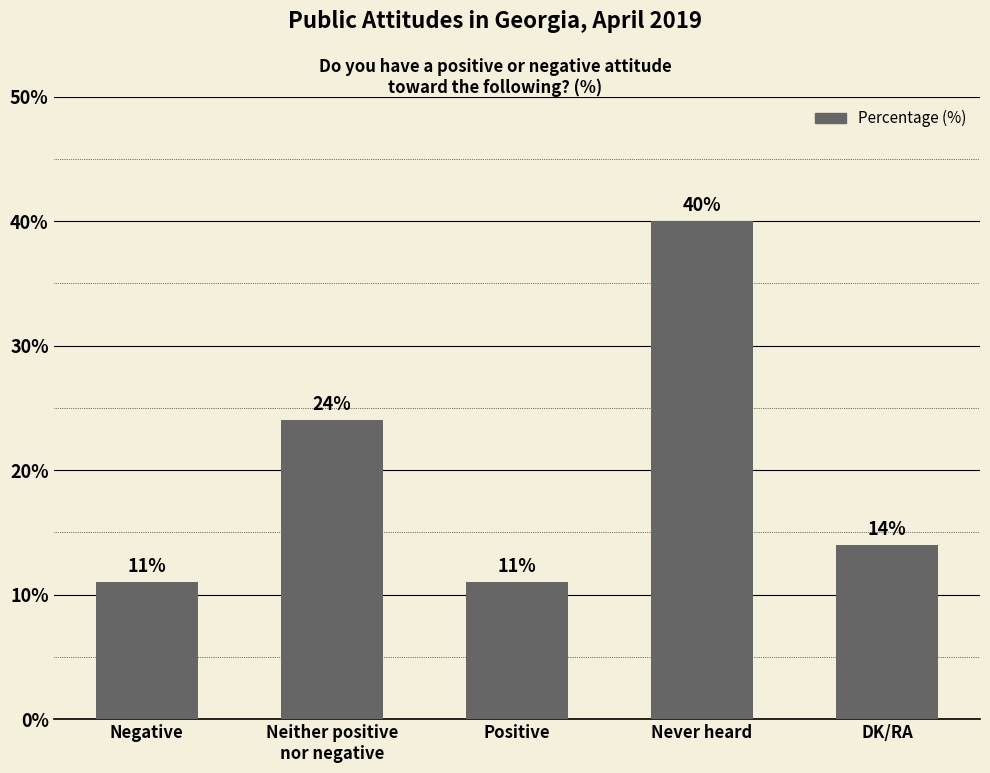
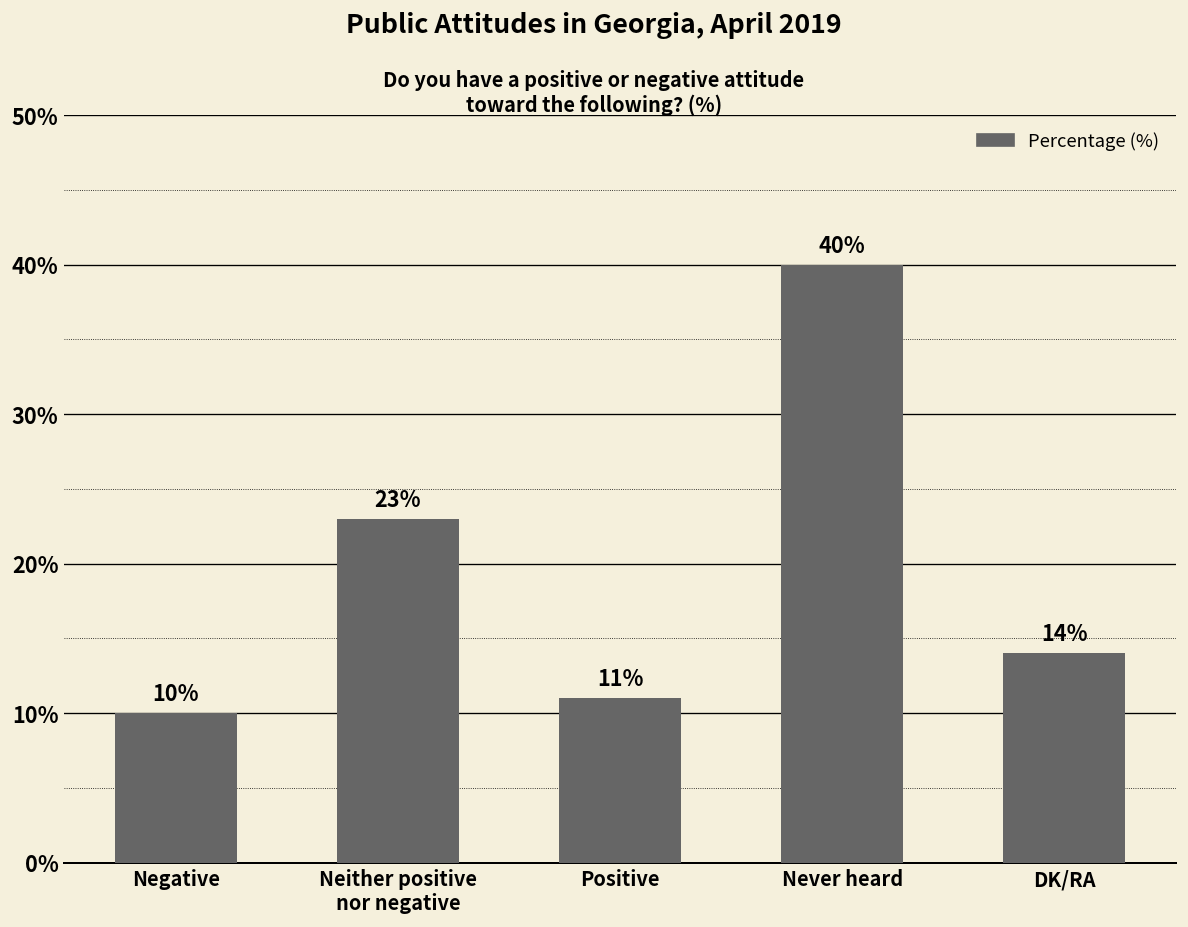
Negative: 11% -> 10%
Neither positive nor negative: 24% -> 23%
